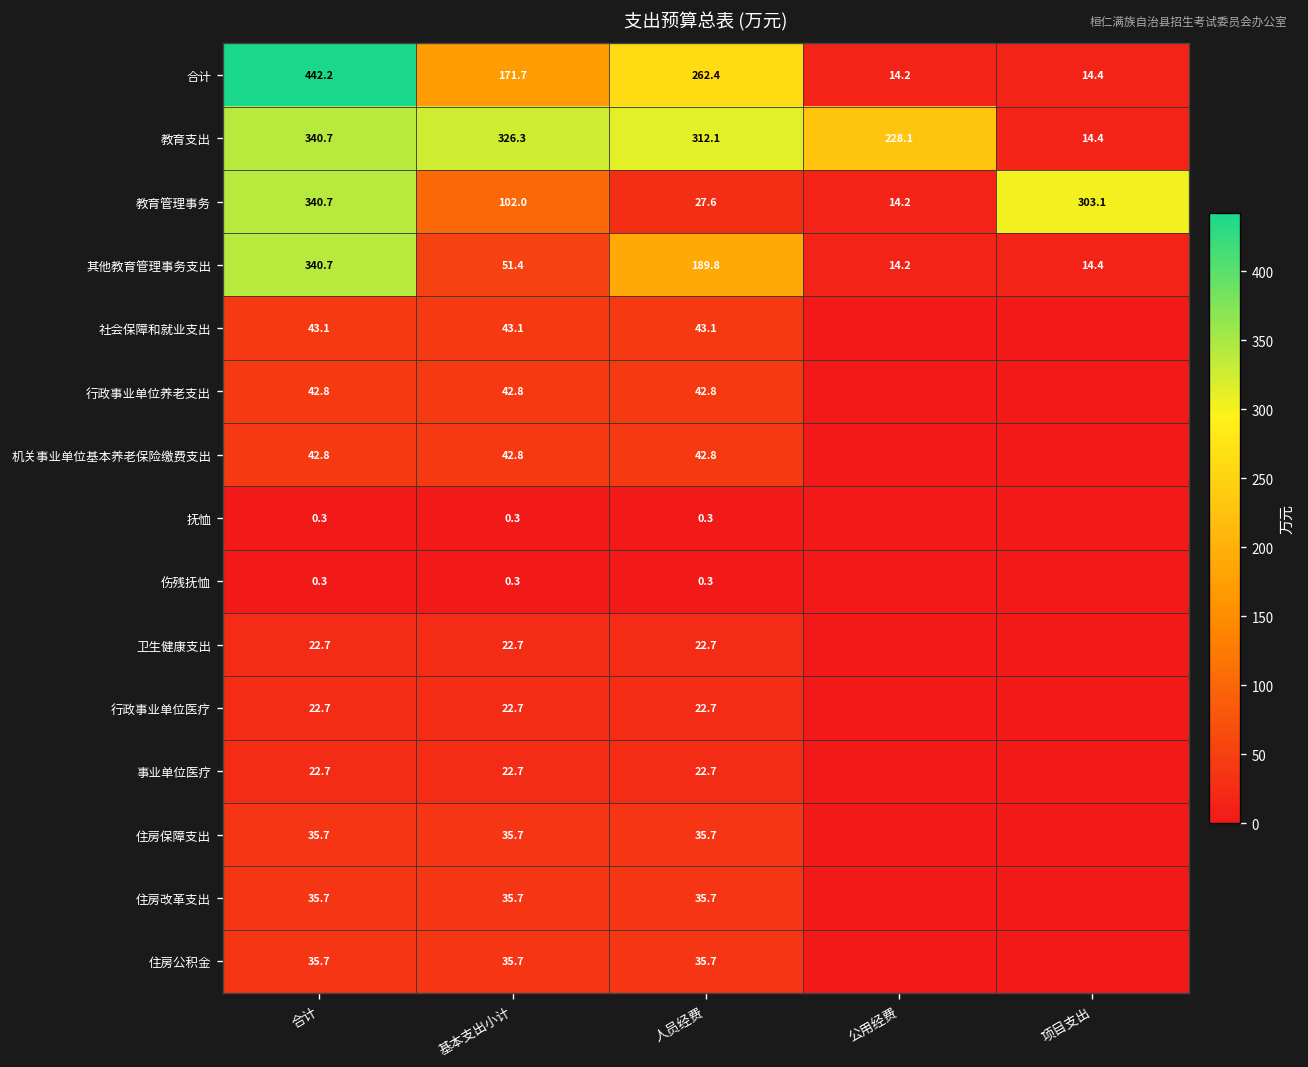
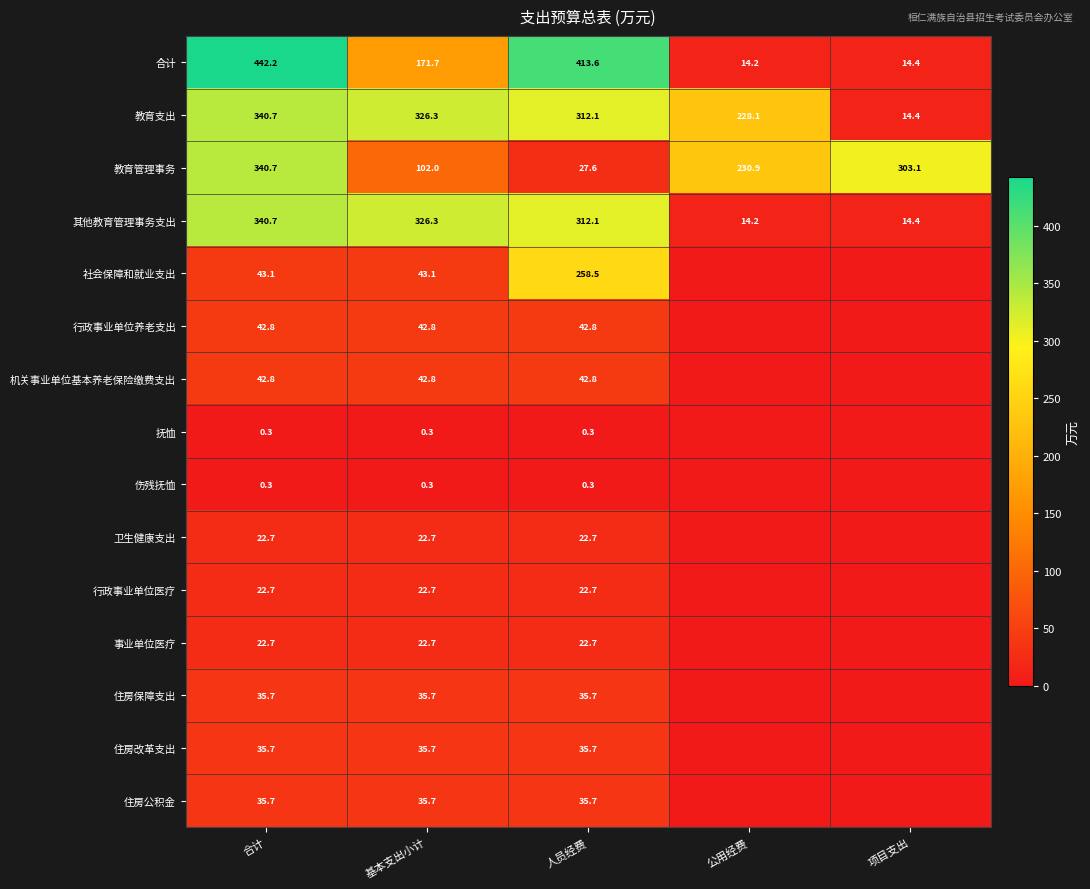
合计, 人员经费: 262.4 -> 413.6
教育管理事务, 公用经费: 14.2 -> 230.9
其他教育管理事务支出, 基本支出小计: 51.4 -> 326.3
其他教育管理事务支出, 人员经费: 189.8 -> 312.1
社会保障和就业支出, 人员经费: 43.1 -> 258.5
